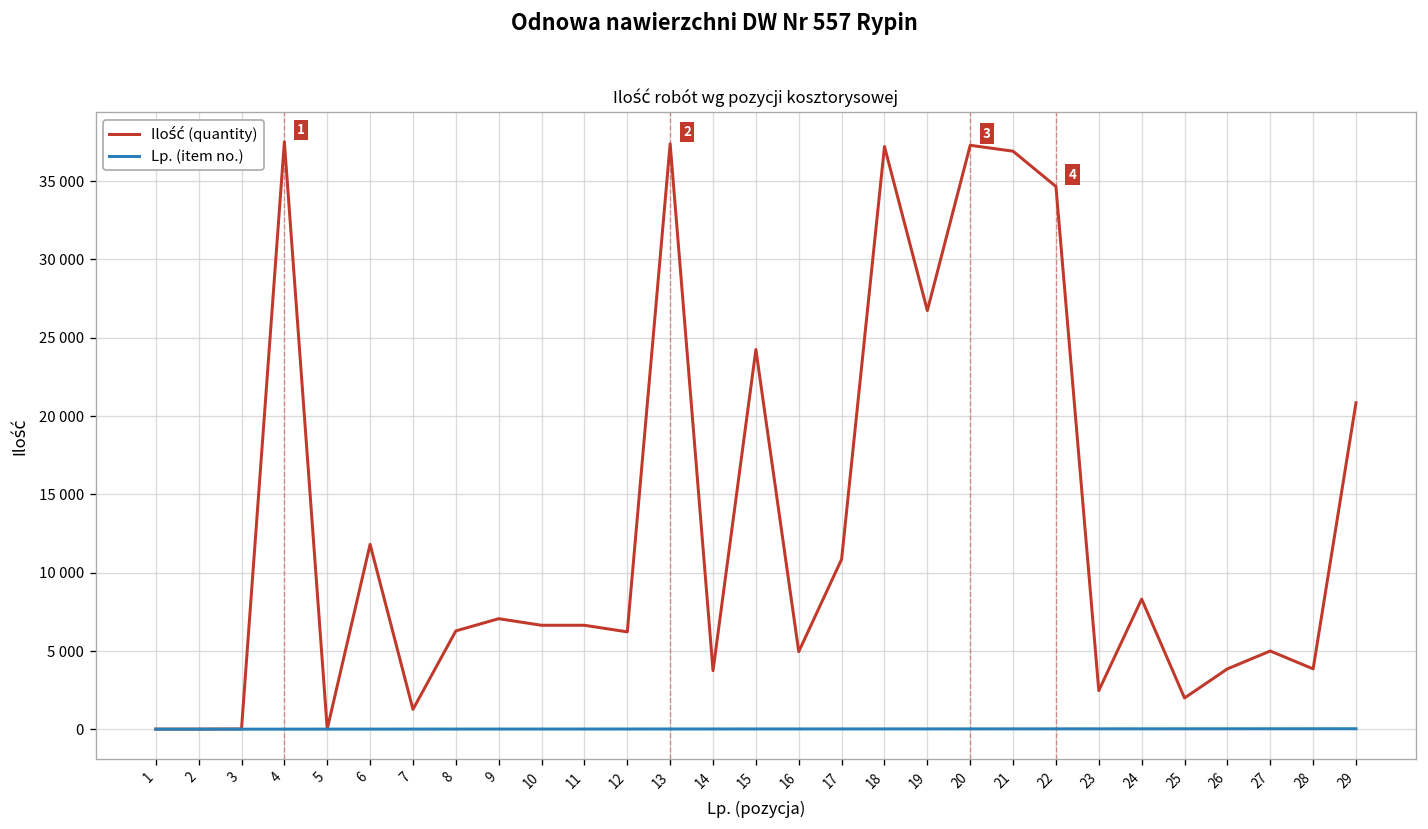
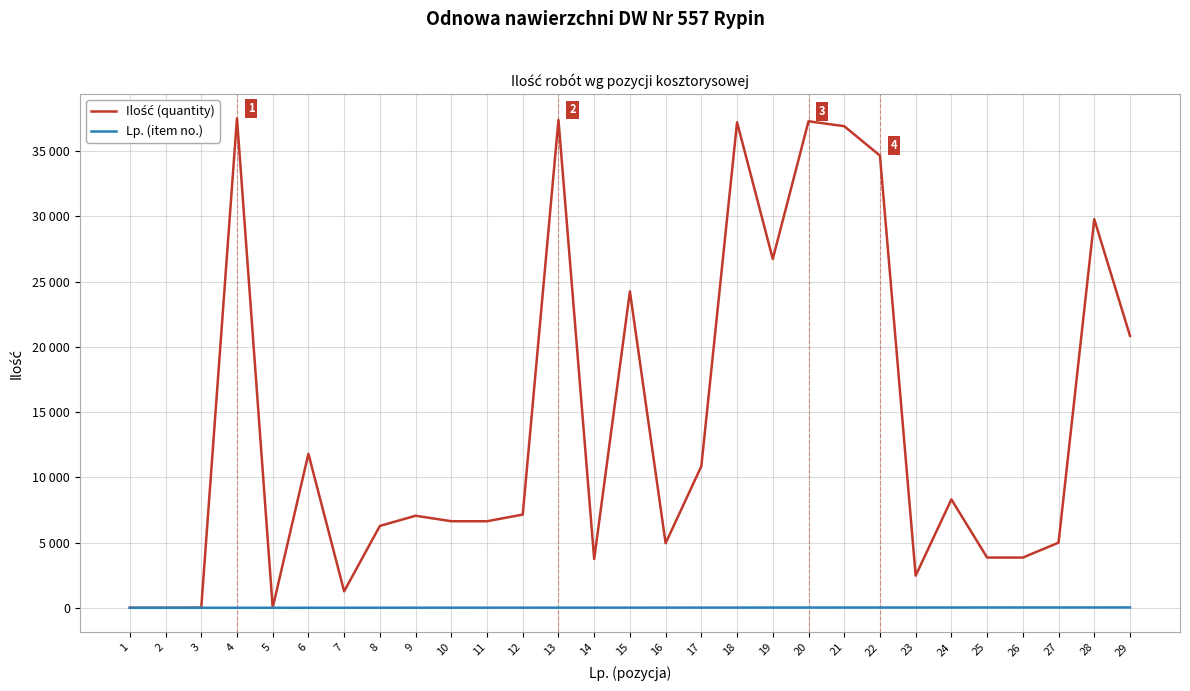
Ilość (quantity), 12: 6200 -> 7100
Ilość (quantity), 25: 2000 -> 3900
Ilość (quantity), 28: 3900 -> 29800
